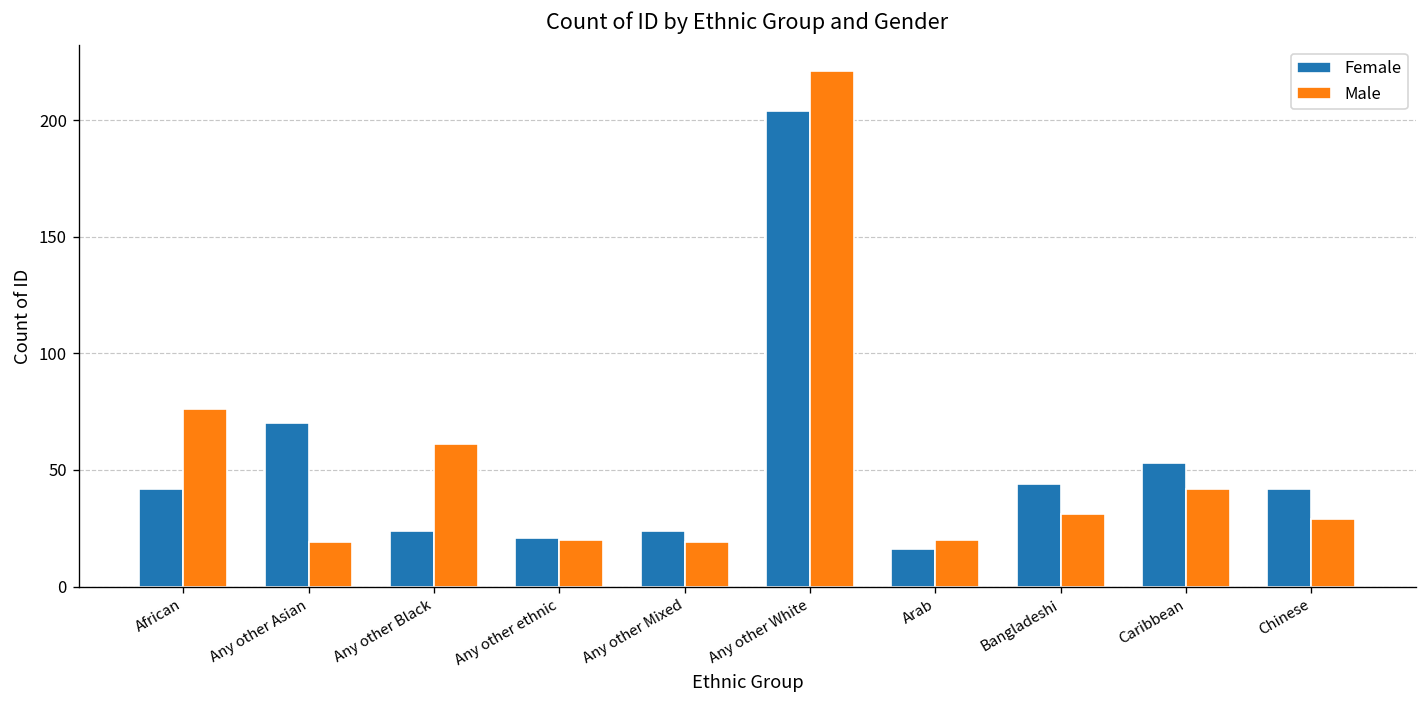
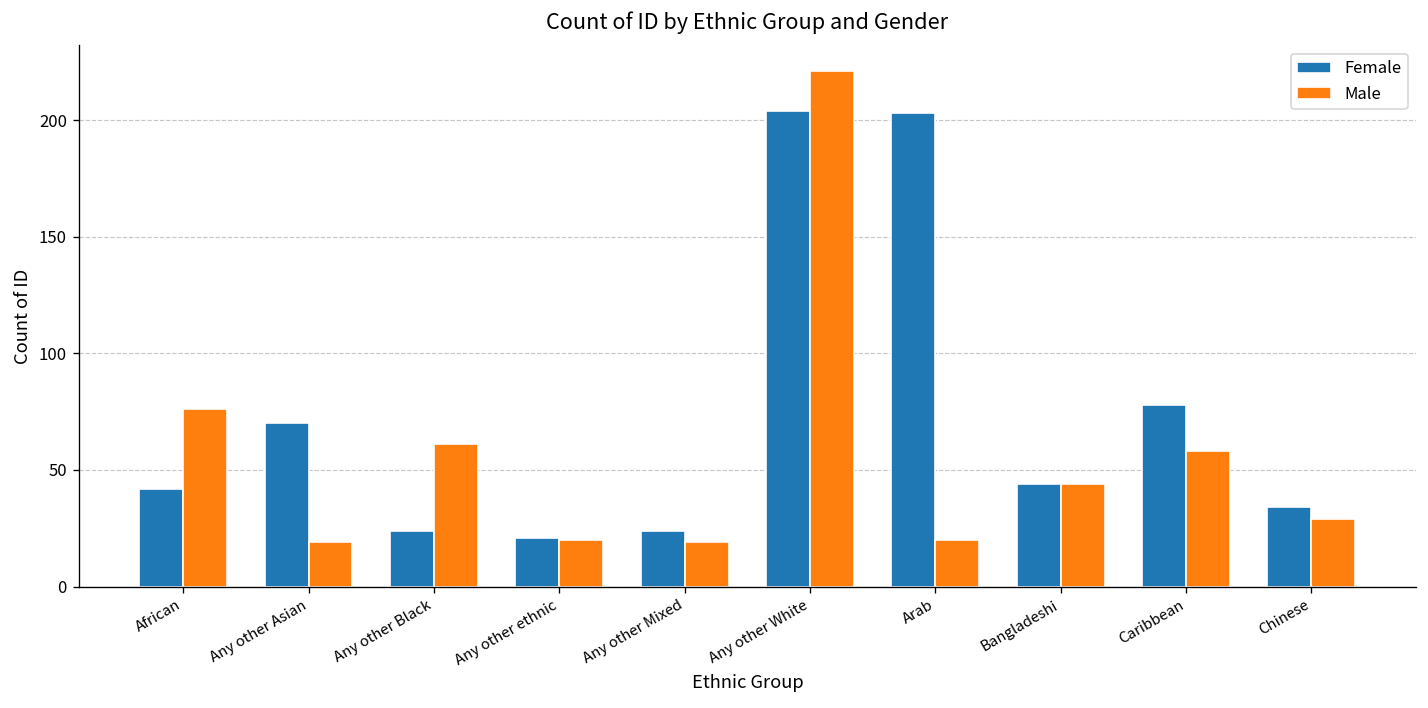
Female, Arab: 16 -> 203
Male, Bangladeshi: 31 -> 44
Female, Caribbean: 53 -> 78
Male, Caribbean: 42 -> 58
Female, Chinese: 42 -> 34
